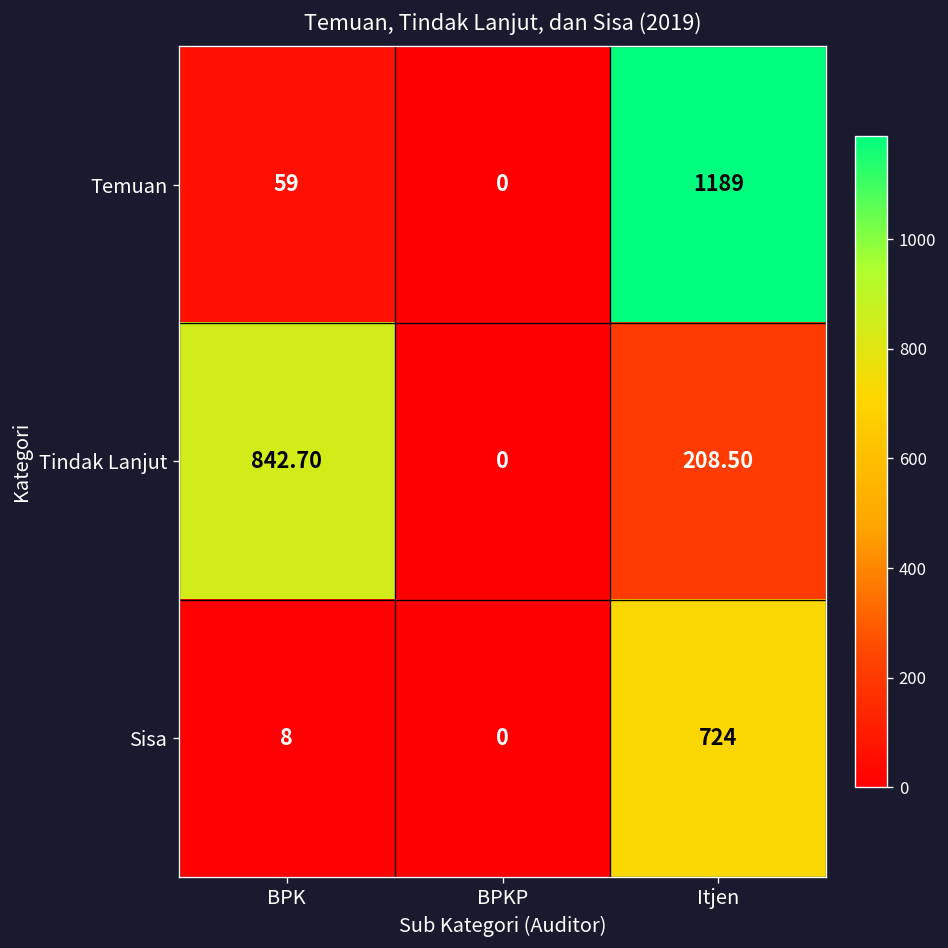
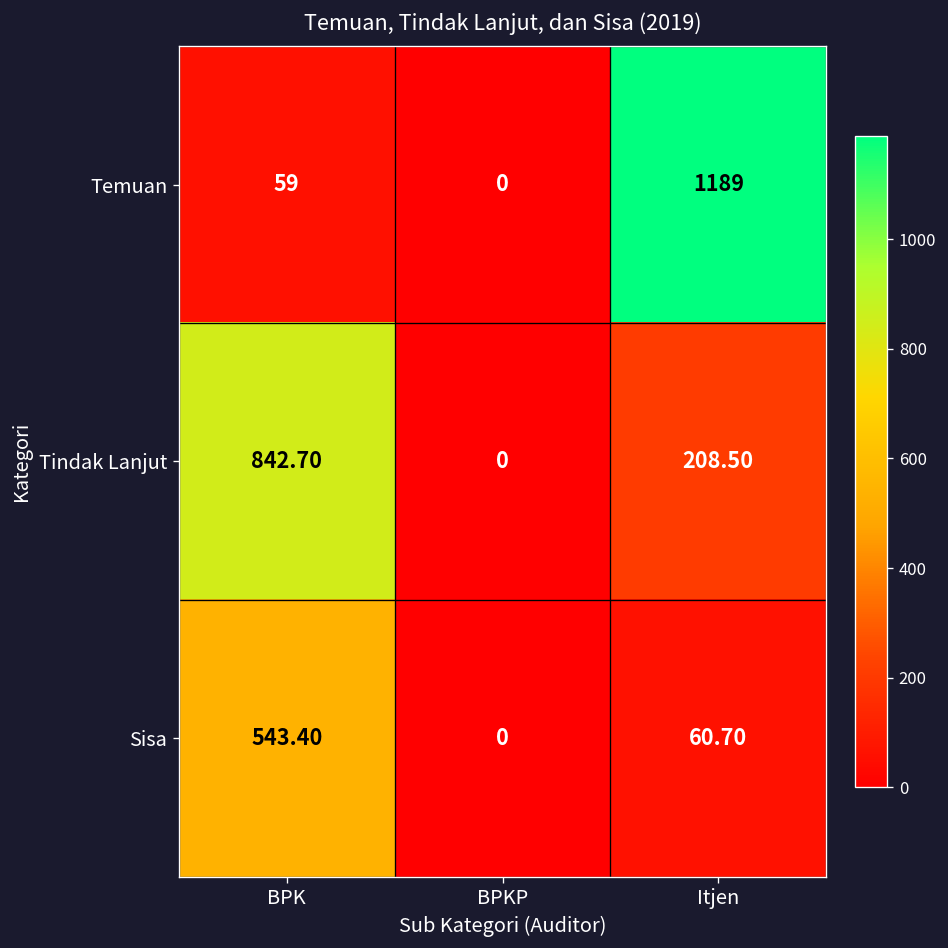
Sisa, BPK: 8 -> 543.40
Sisa, Itjen: 724 -> 60.70
